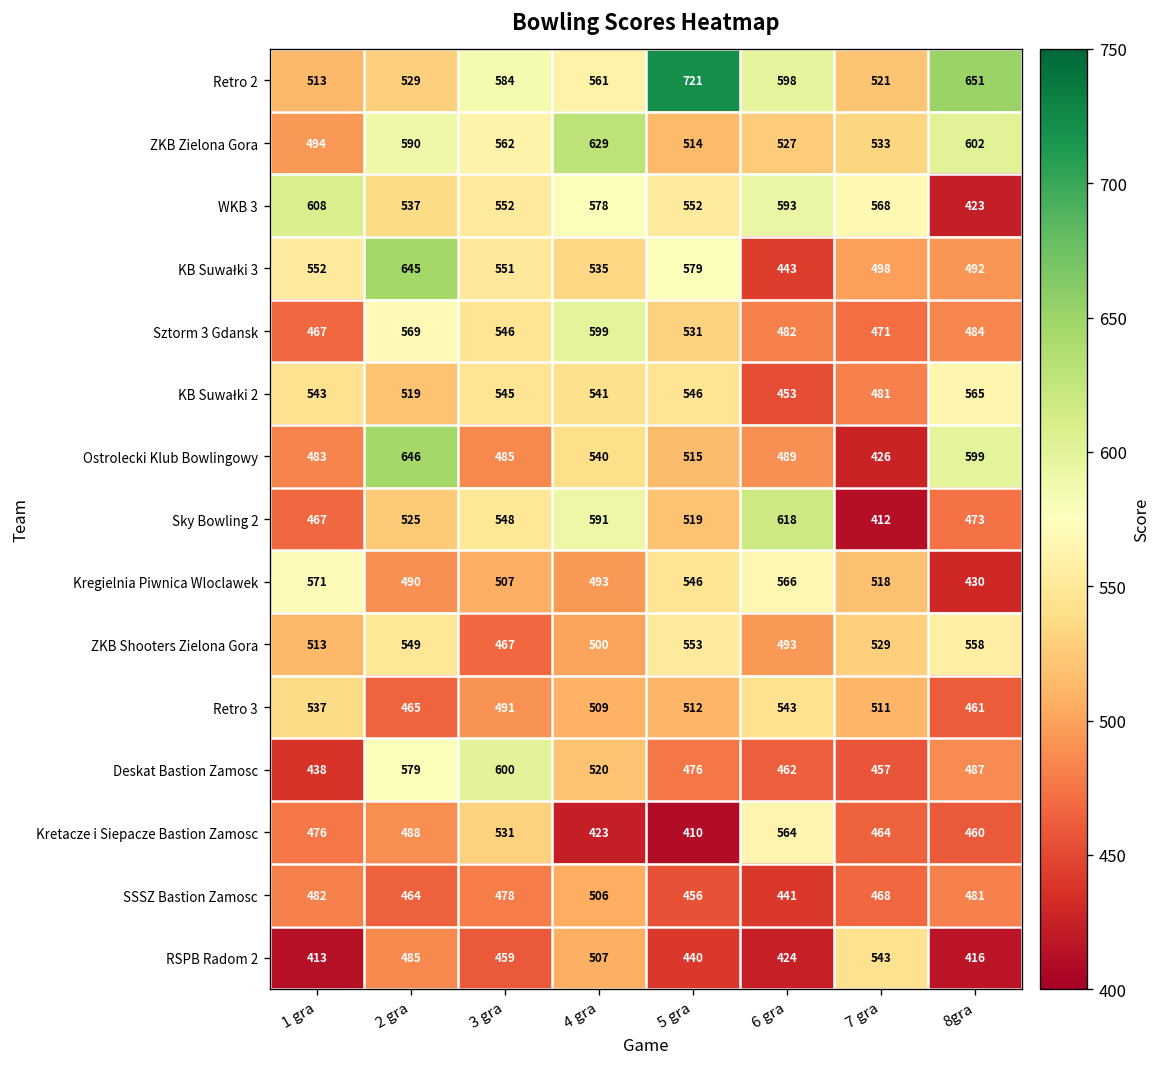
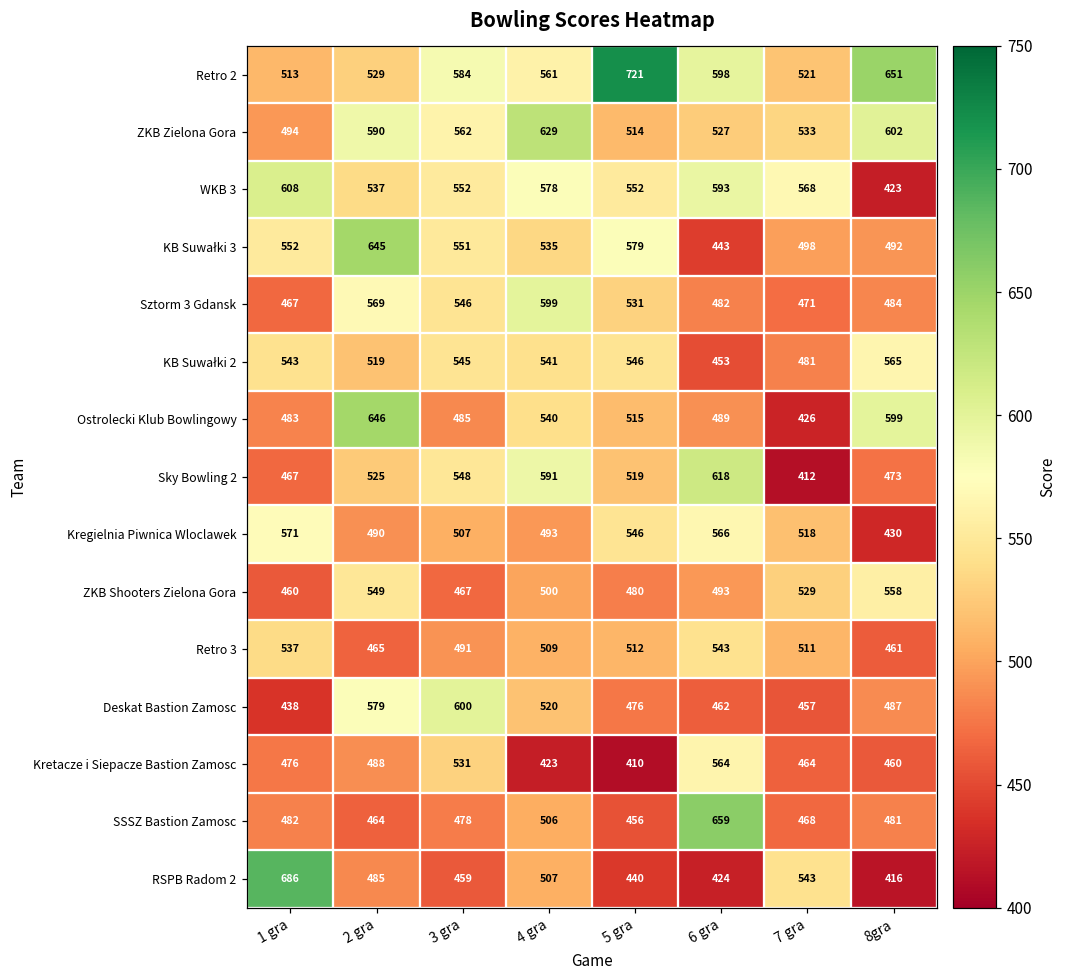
ZKB Shooters Zielona Gora, 1 gra: 513 -> 460
ZKB Shooters Zielona Gora, 5 gra: 553 -> 480
SSSZ Bastion Zamosc, 6 gra: 441 -> 659
RSPB Radom 2, 1 gra: 413 -> 686
